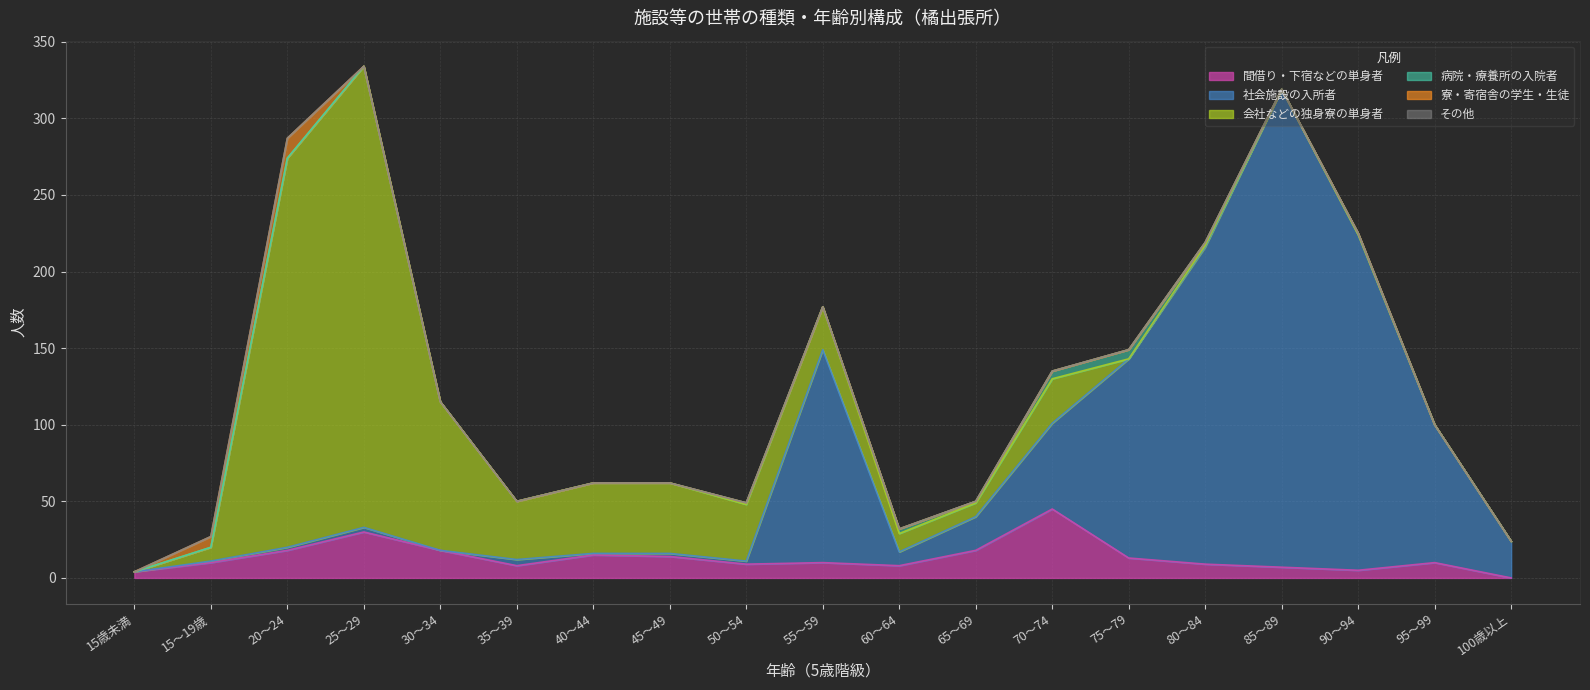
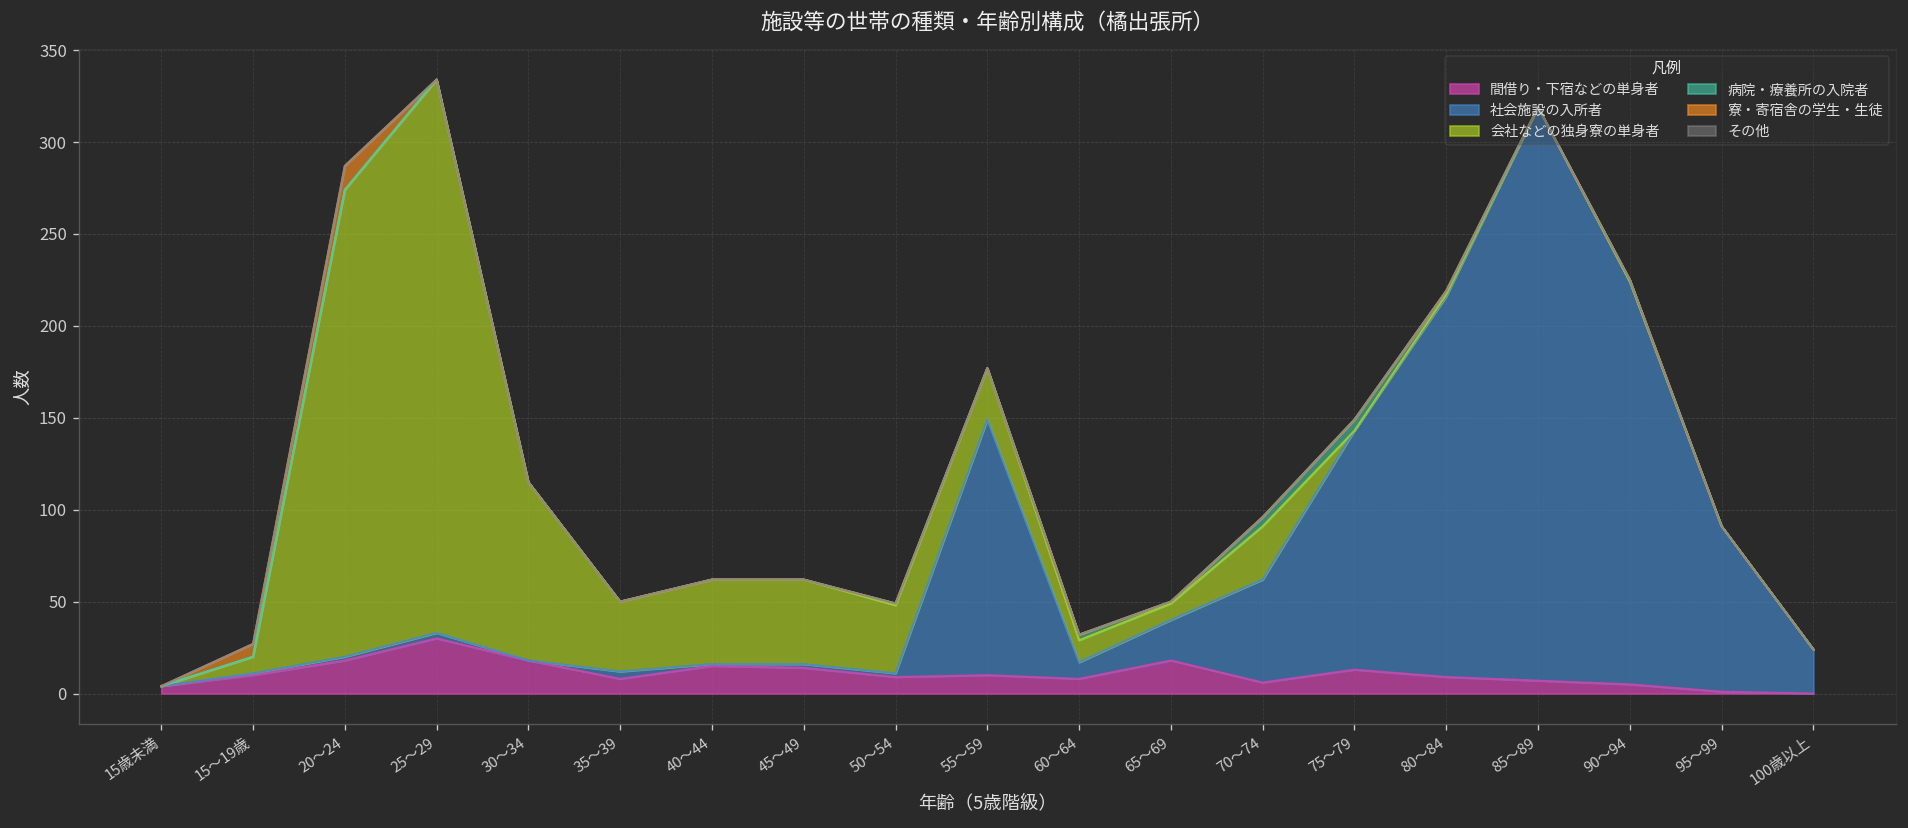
間借り・下宿などの単身者, 70～74: 45 -> 6
間借り・下宿などの単身者, 95～99: 10 -> 1
